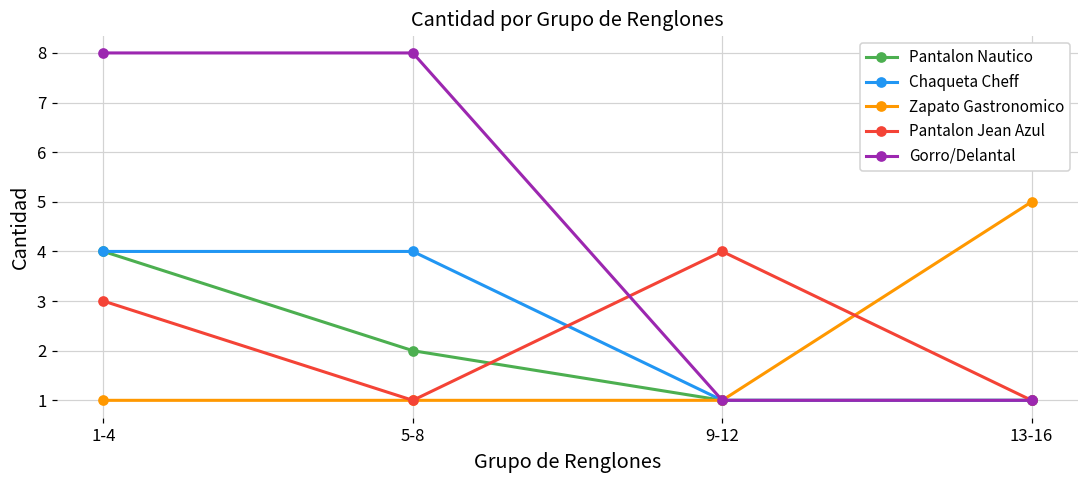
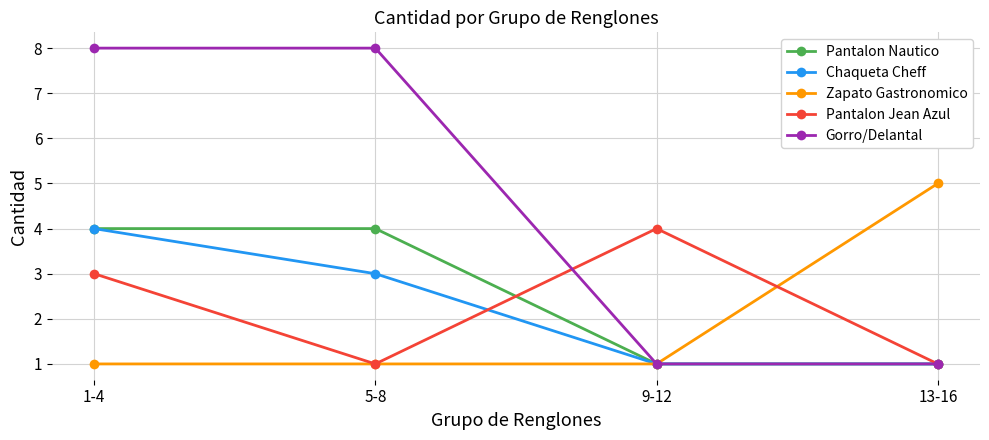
Pantalon Nautico, 5-8: 2 -> 4
Chaqueta Cheff, 5-8: 4 -> 3
